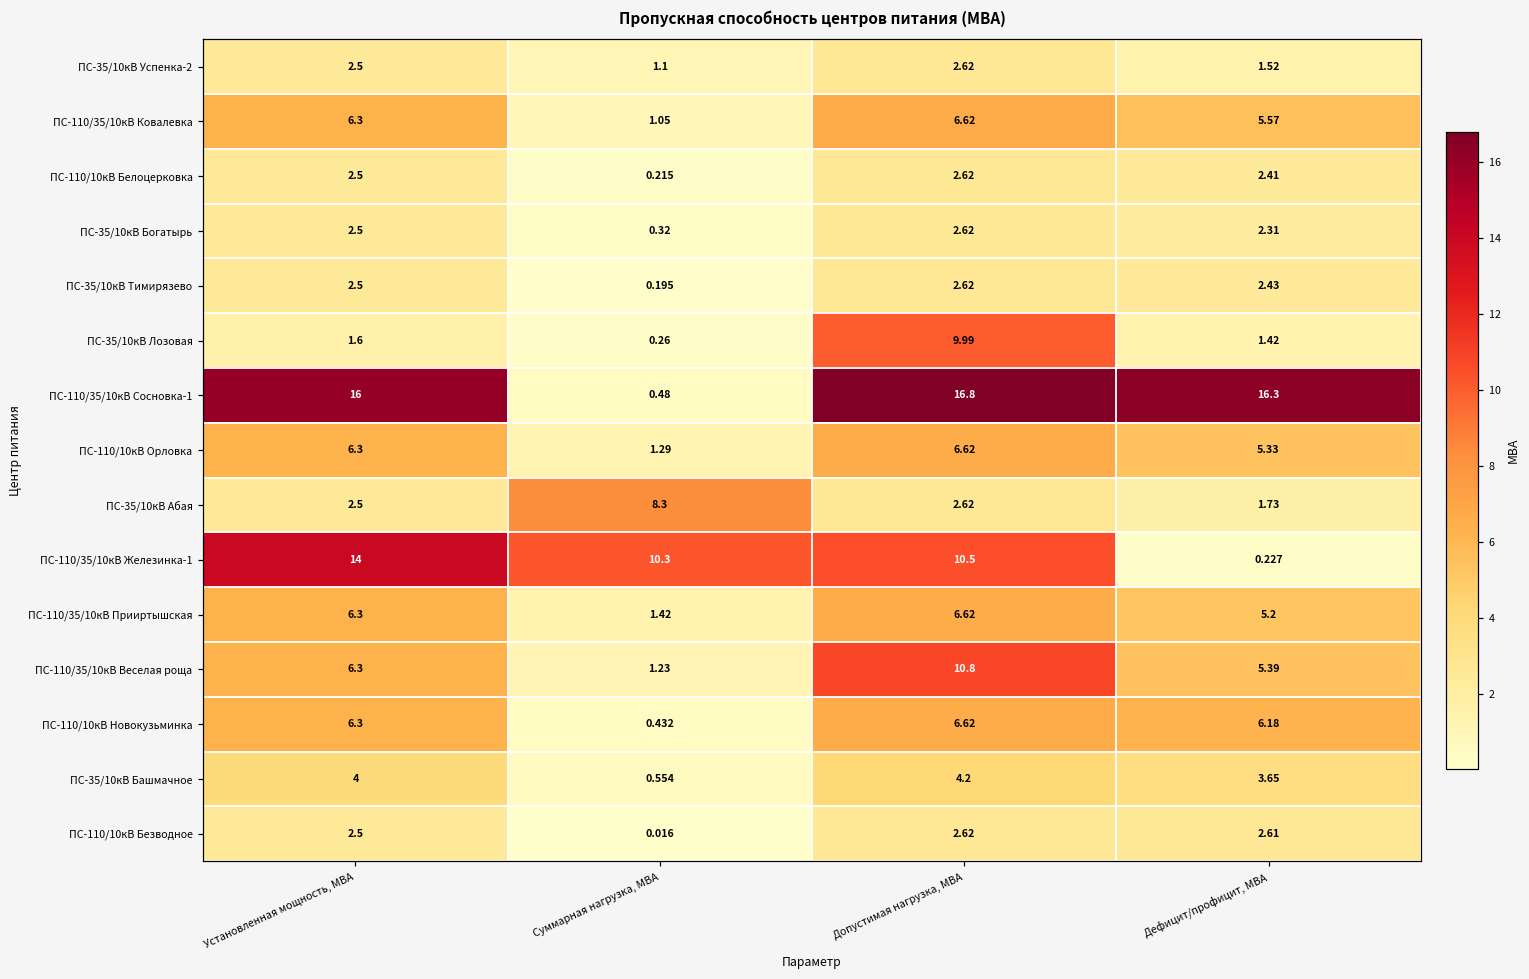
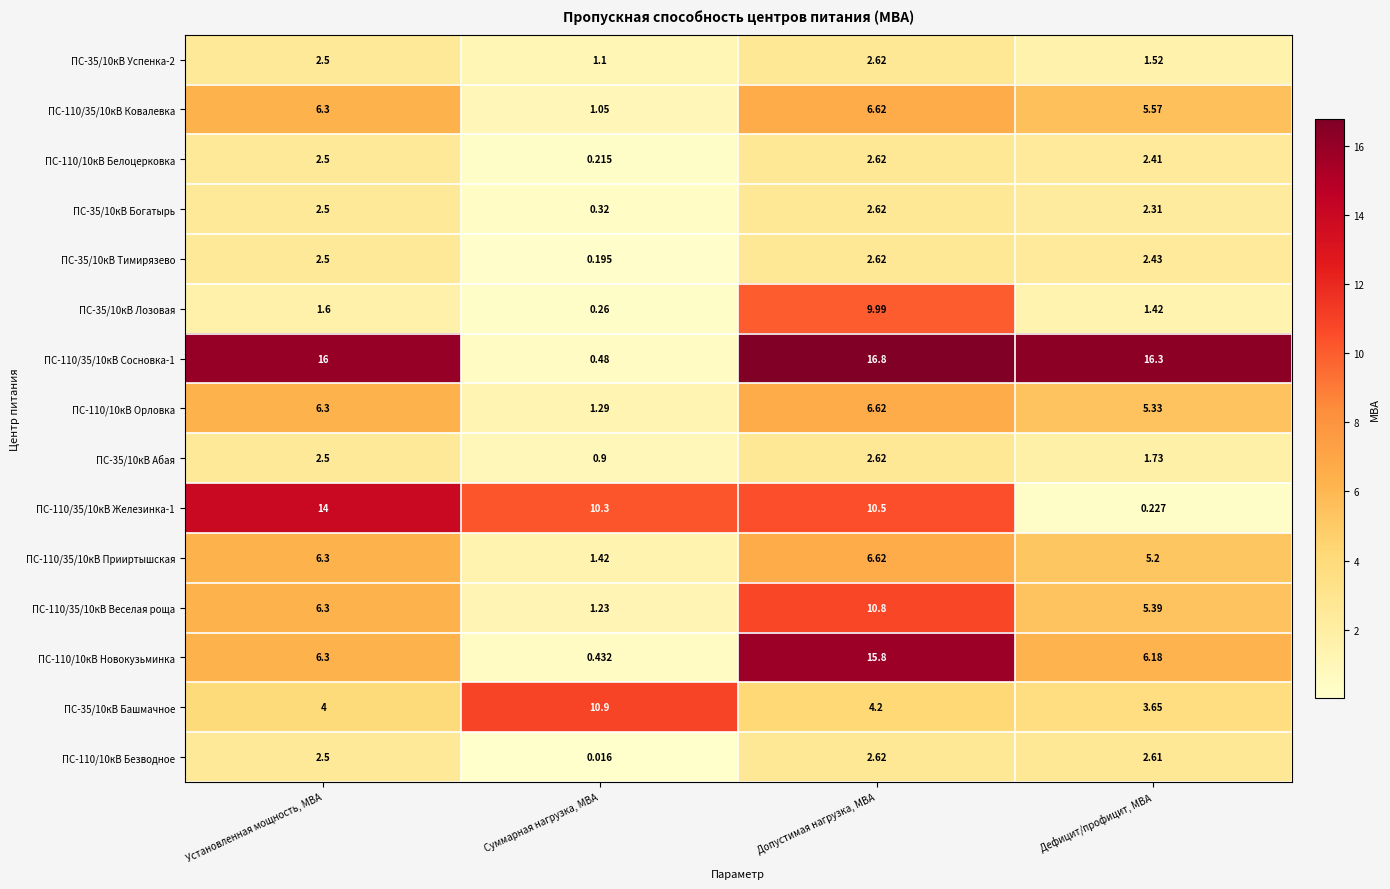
ПС-35/10кВ Абая, Суммарная нагрузка, МВА: 8.3 -> 0.9
ПС-110/10кВ Новокузьминка, Допустимая нагрузка, МВА: 6.62 -> 15.8
ПС-35/10кВ Башмачное, Суммарная нагрузка, МВА: 0.554 -> 10.9
